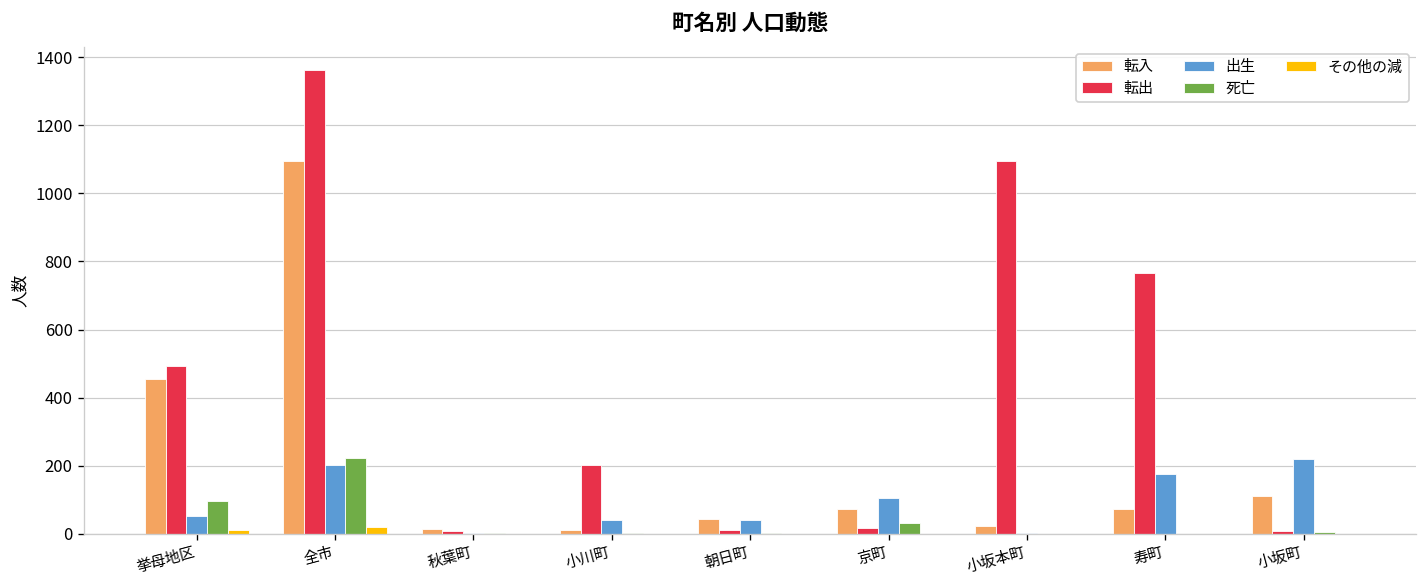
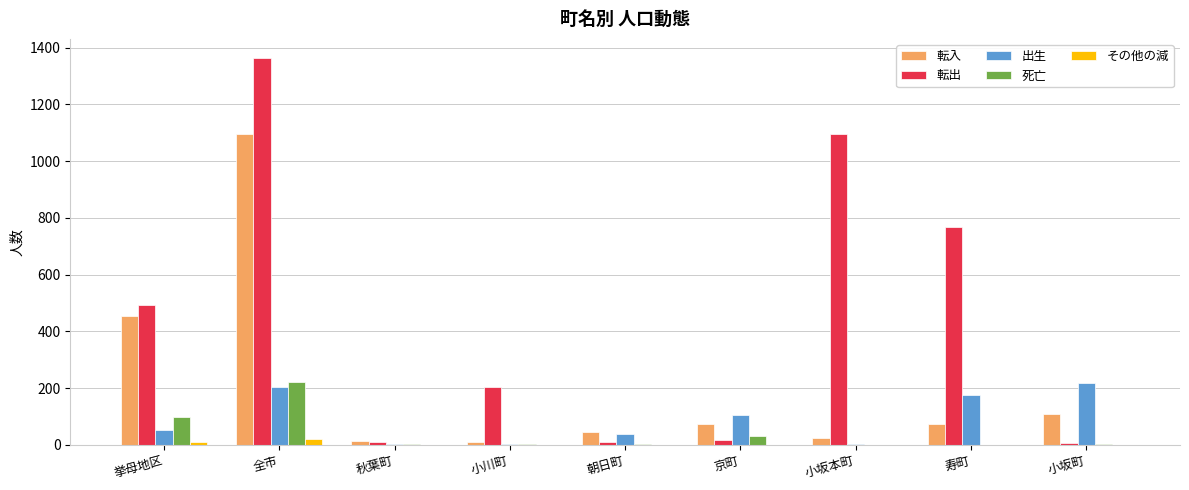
出生, 小川町: 40 -> 0
